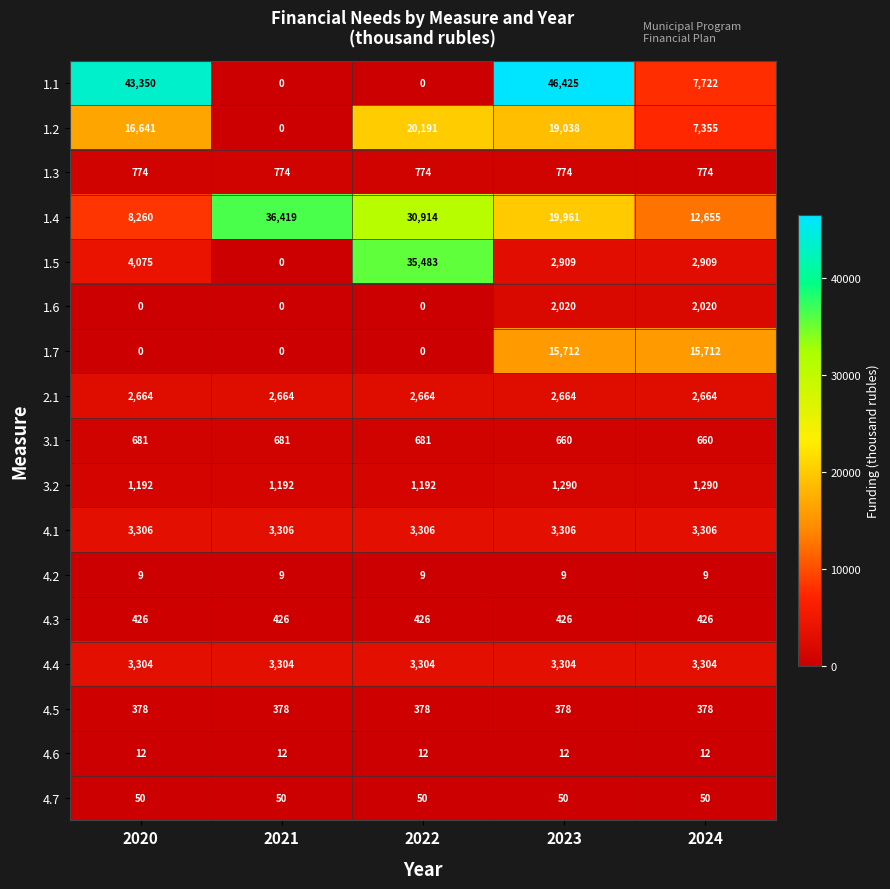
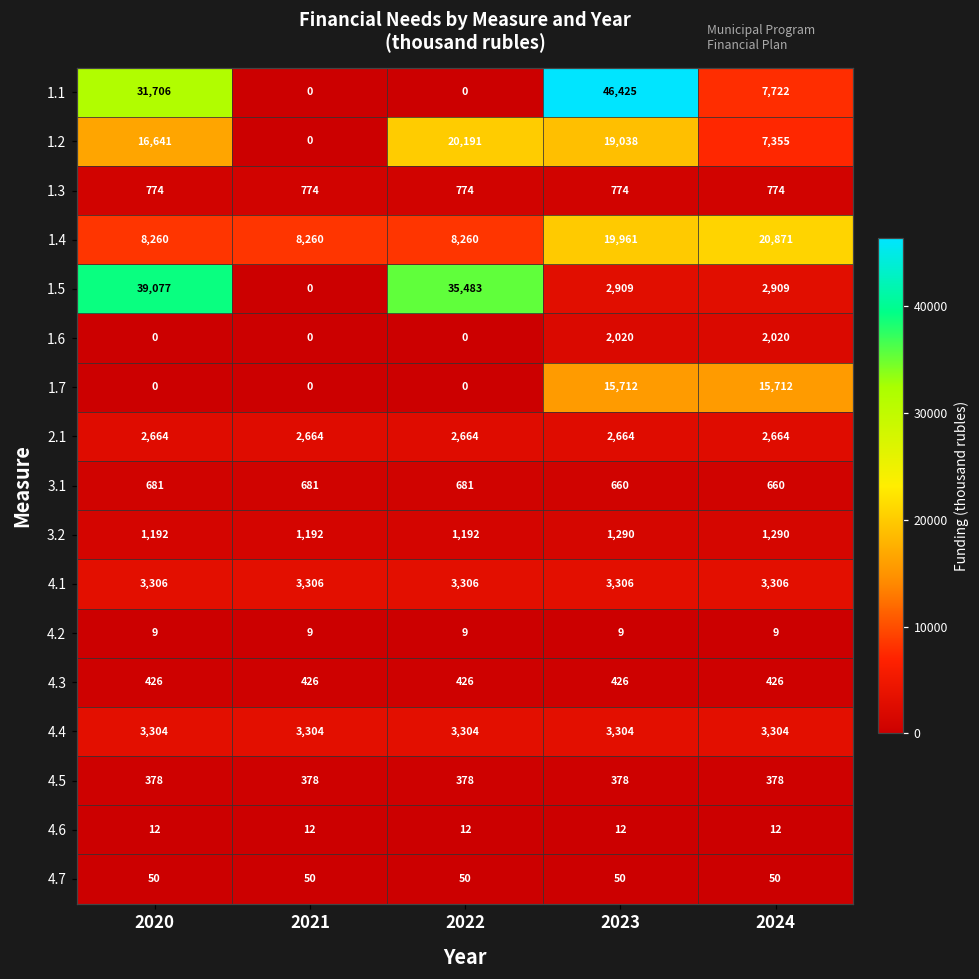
1.1, 2020: 43,350 -> 31,706
1.4, 2021: 36,419 -> 8,260
1.4, 2022: 30,914 -> 8,260
1.4, 2024: 12,655 -> 20,871
1.5, 2020: 4,075 -> 39,077
